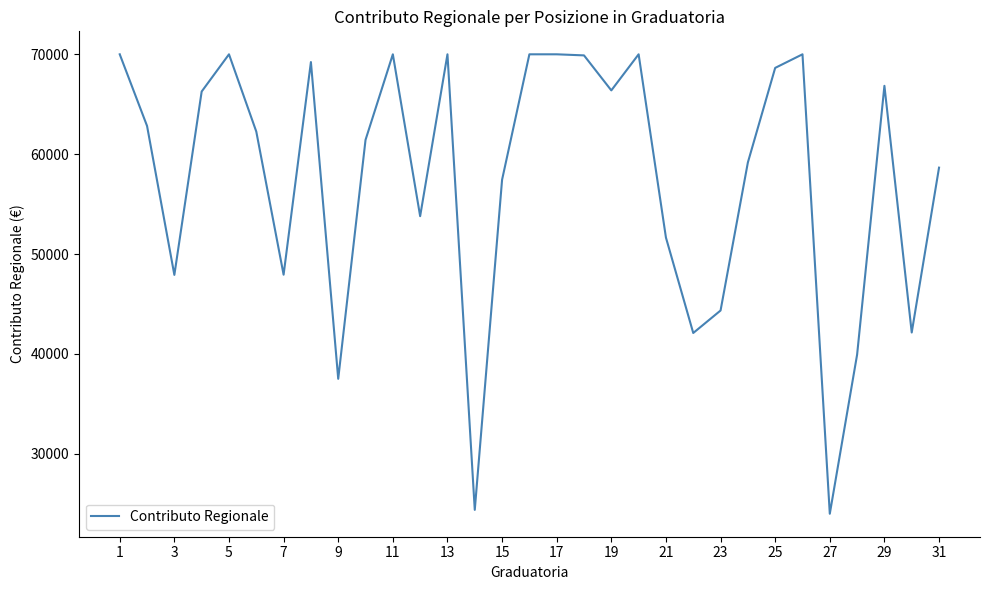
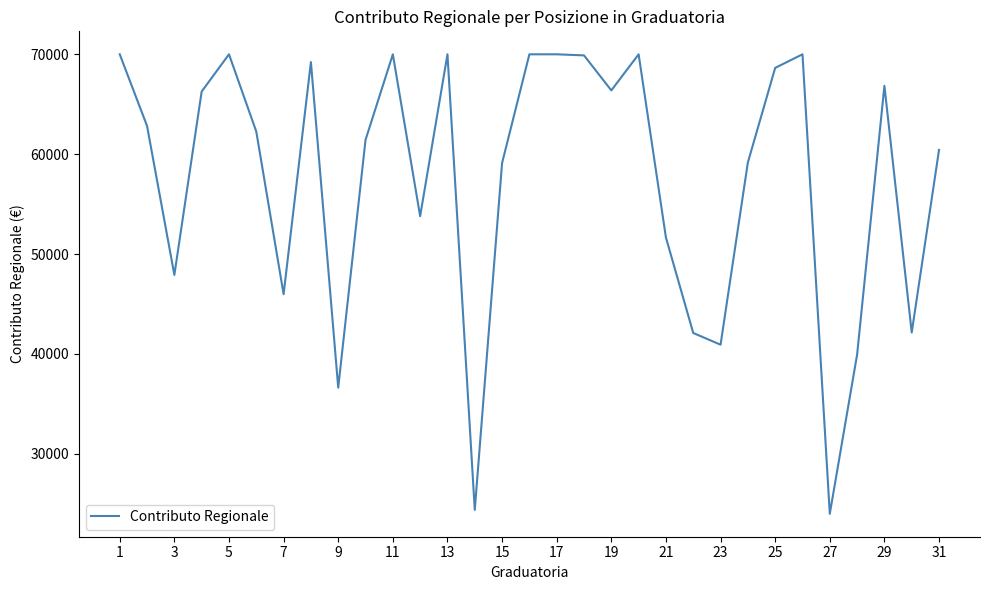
7: 48000 -> 46000
9: 38000 -> 37000
15: 57000 -> 59000
23: 44000 -> 41000
31: 59000 -> 60000
